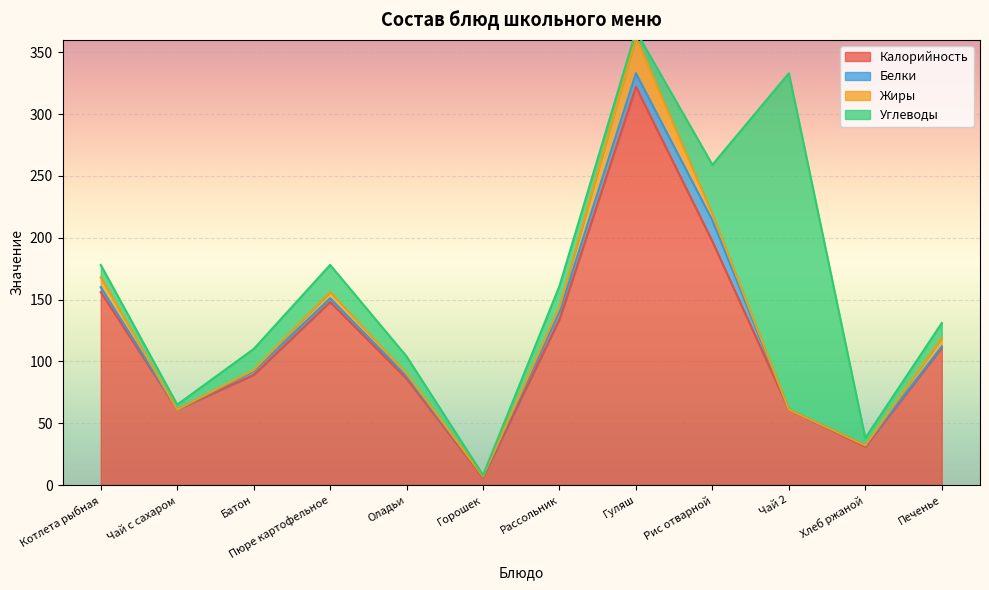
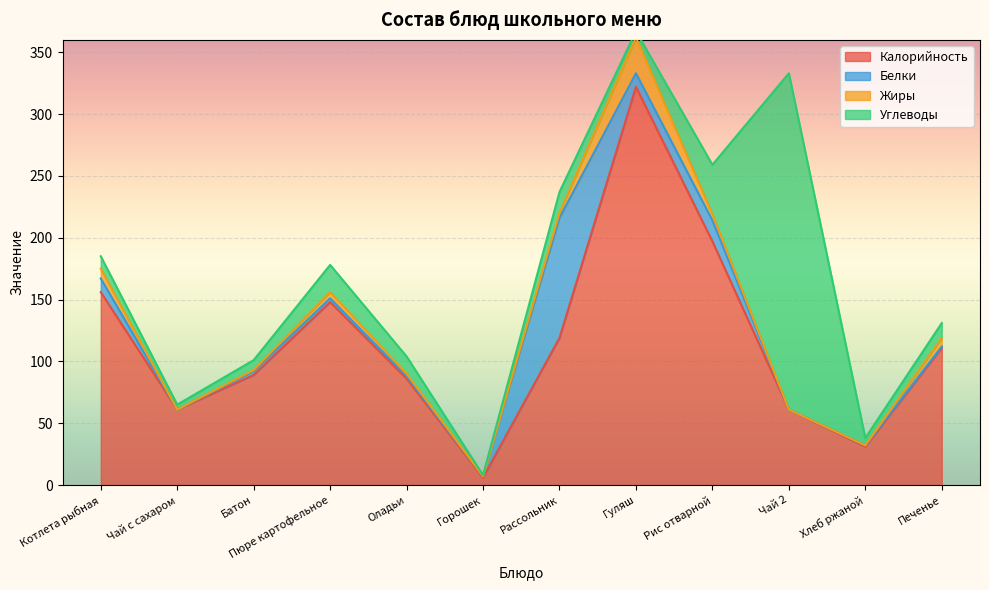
Белки, Котлета рыбная: 4 -> 11
Углеводы, Батон: 17 -> 8
Калорийность, Рассольник: 134 -> 119
Белки, Рассольник: 6 -> 97
